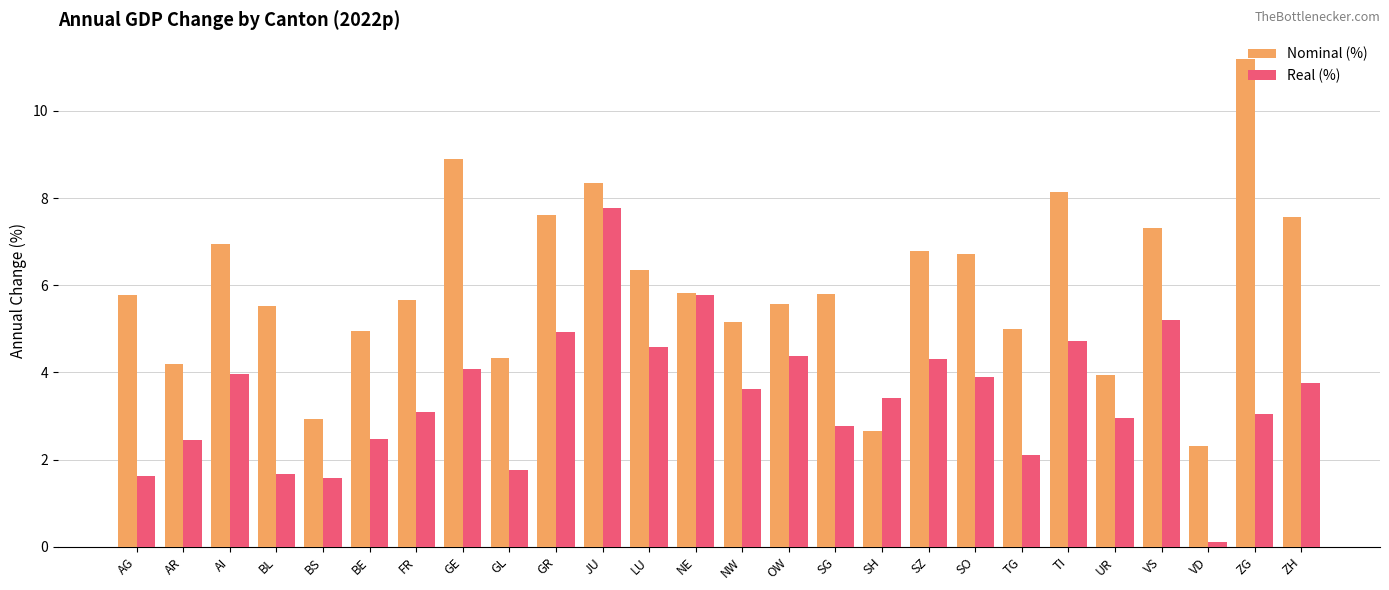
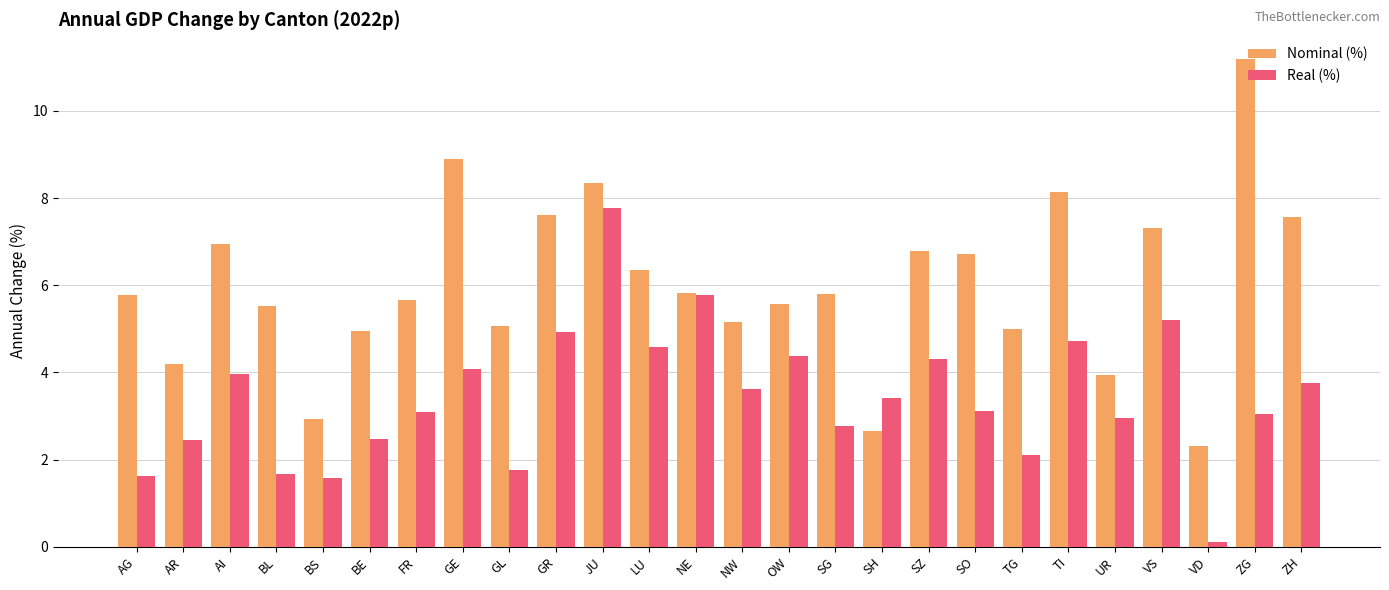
Nominal (%), GL: 4.3 -> 5.1
Real (%), SO: 3.9 -> 3.1
